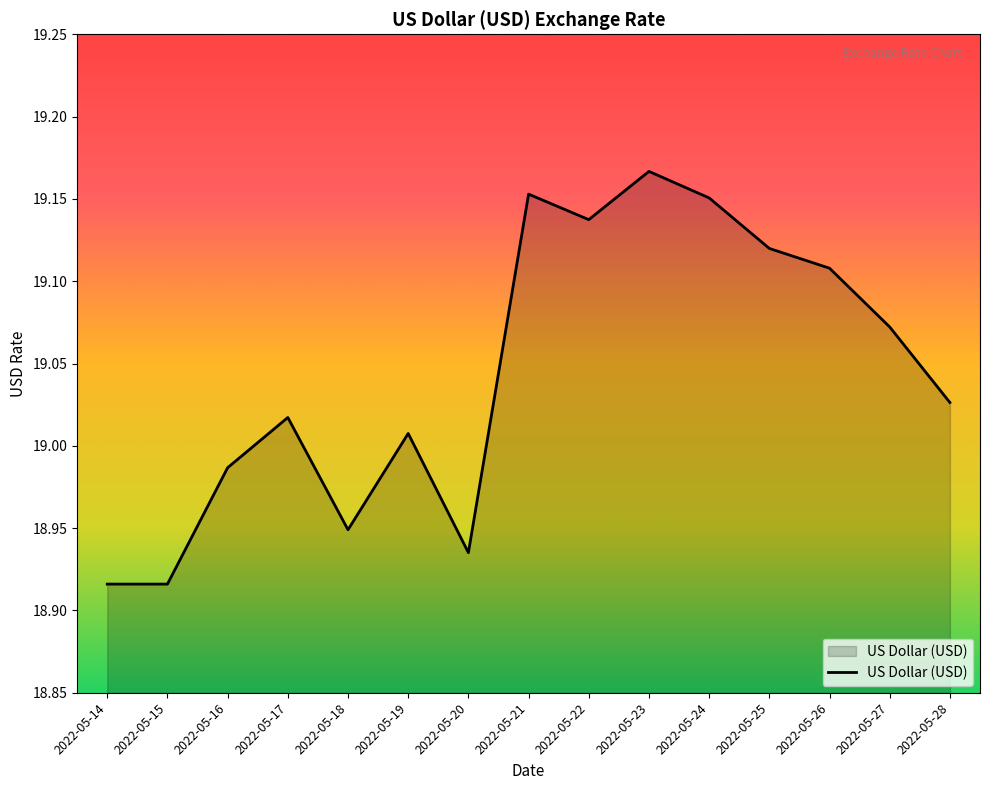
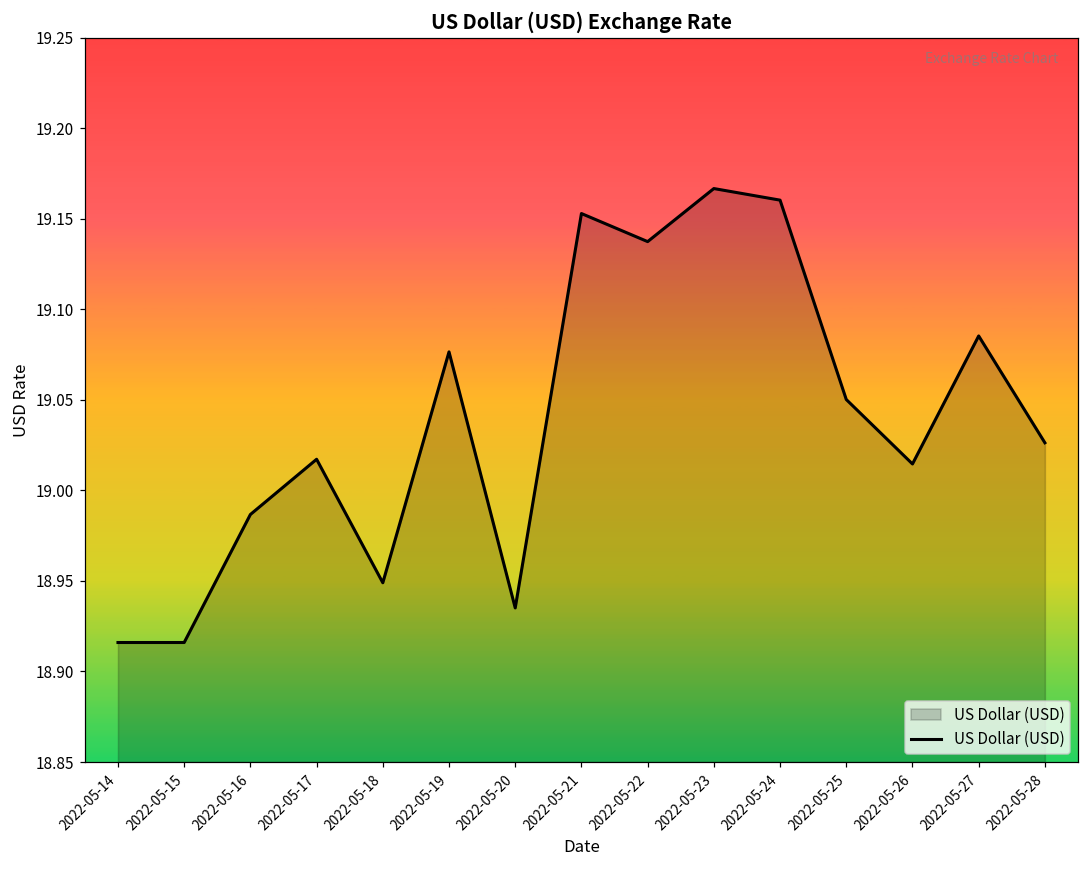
2022-05-19: 19.008 -> 19.077
2022-05-24: 19.151 -> 19.160
2022-05-25: 19.120 -> 19.050
2022-05-26: 19.108 -> 19.015
2022-05-27: 19.072 -> 19.085
